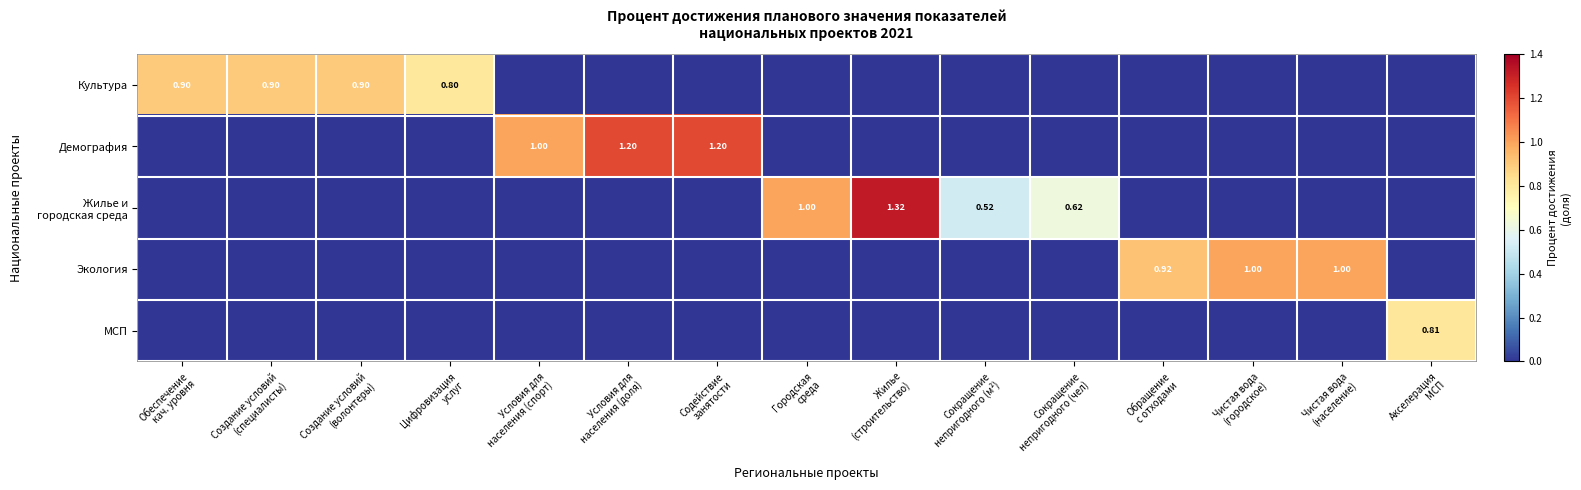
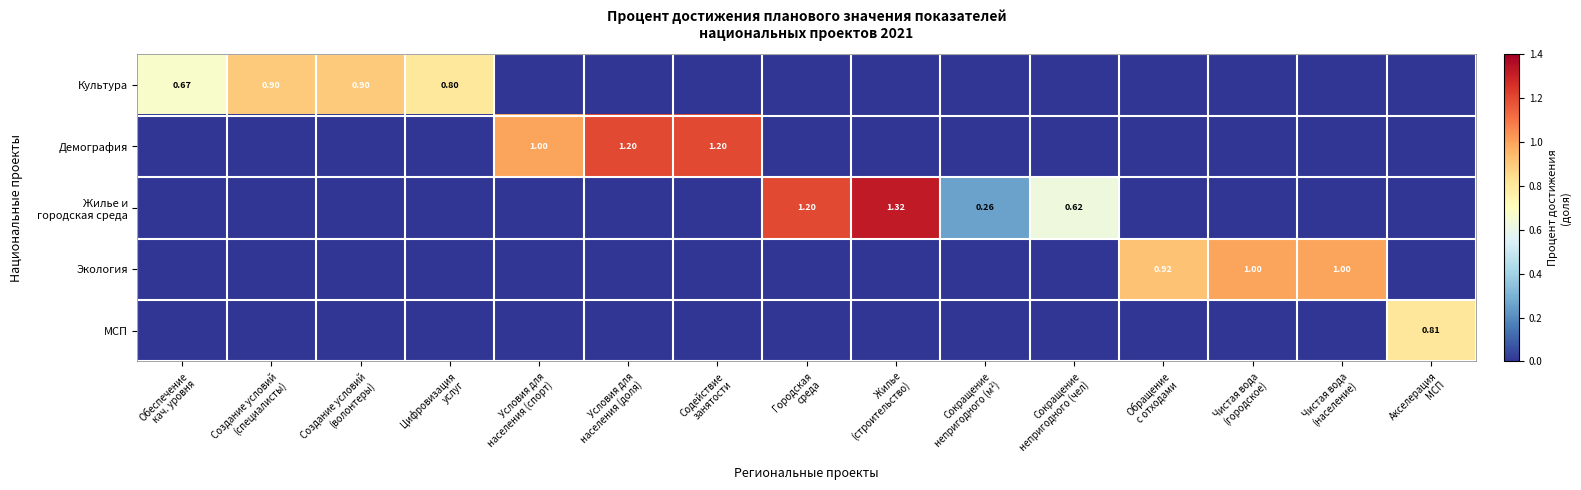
Культура, Обеспечение кач. уровня: 0.90 -> 0.67
Жилье и городская среда, Городская среда: 1.00 -> 1.20
Жилье и городская среда, Сокращение непригодного (м²): 0.52 -> 0.26
